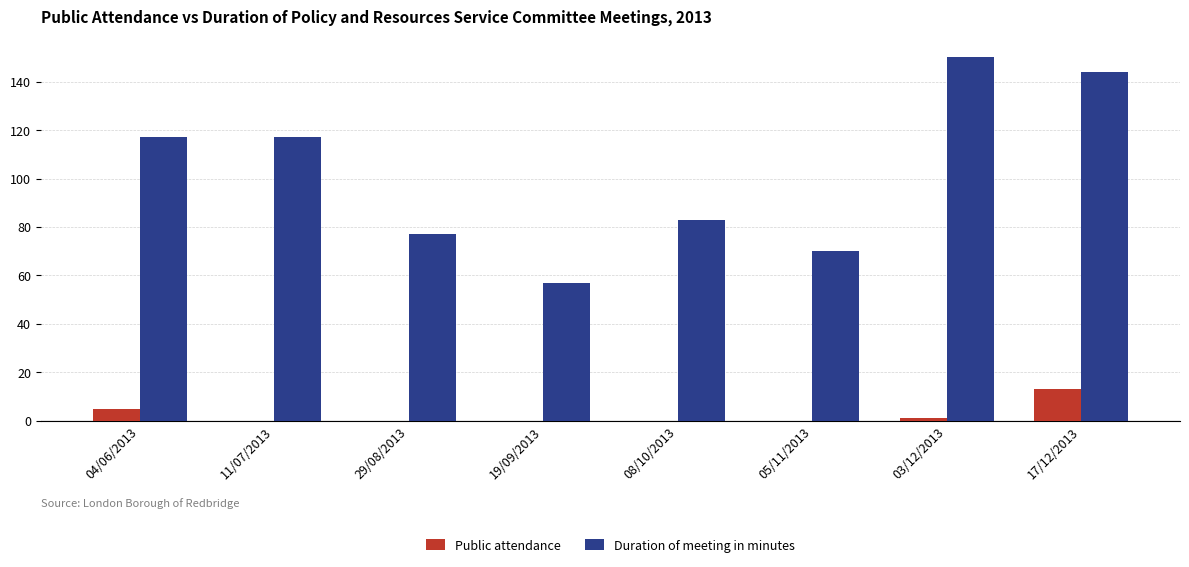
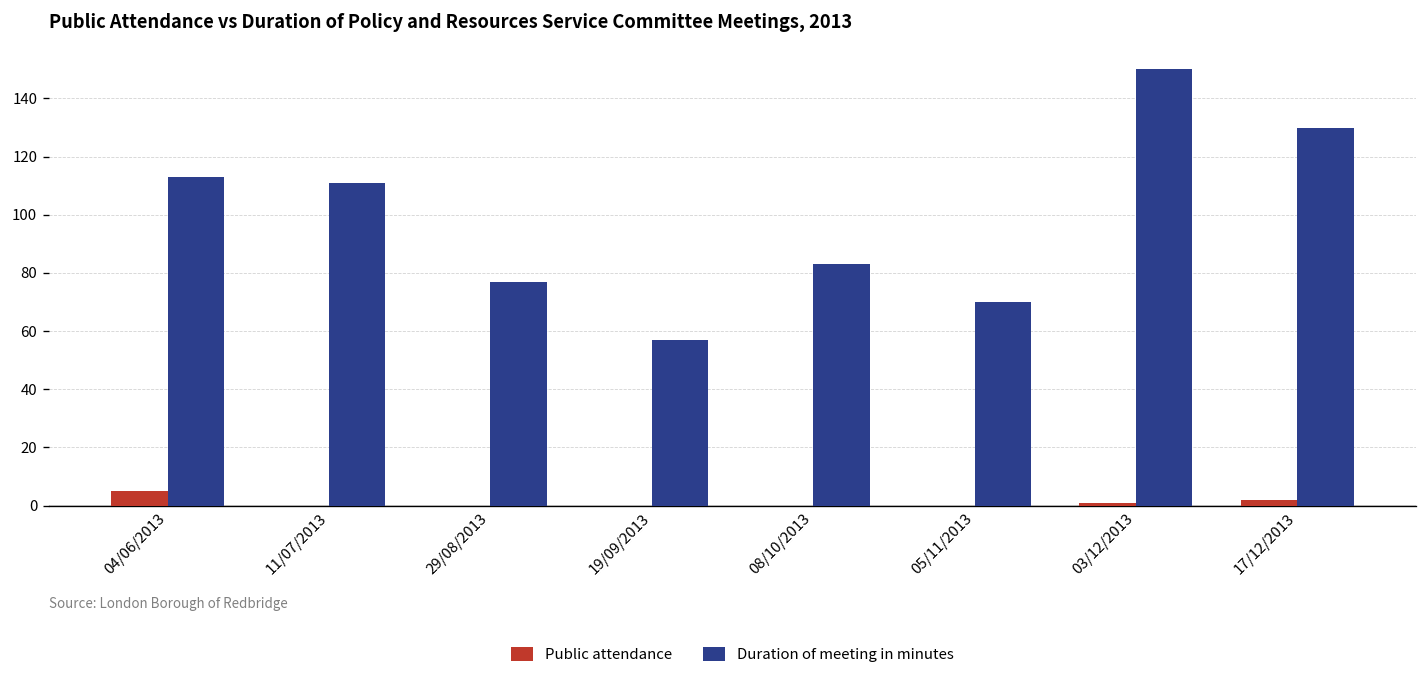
Duration of meeting in minutes, 04/06/2013: 117 -> 113
Duration of meeting in minutes, 11/07/2013: 117 -> 111
Public attendance, 17/12/2013: 13 -> 2
Duration of meeting in minutes, 17/12/2013: 144 -> 130
